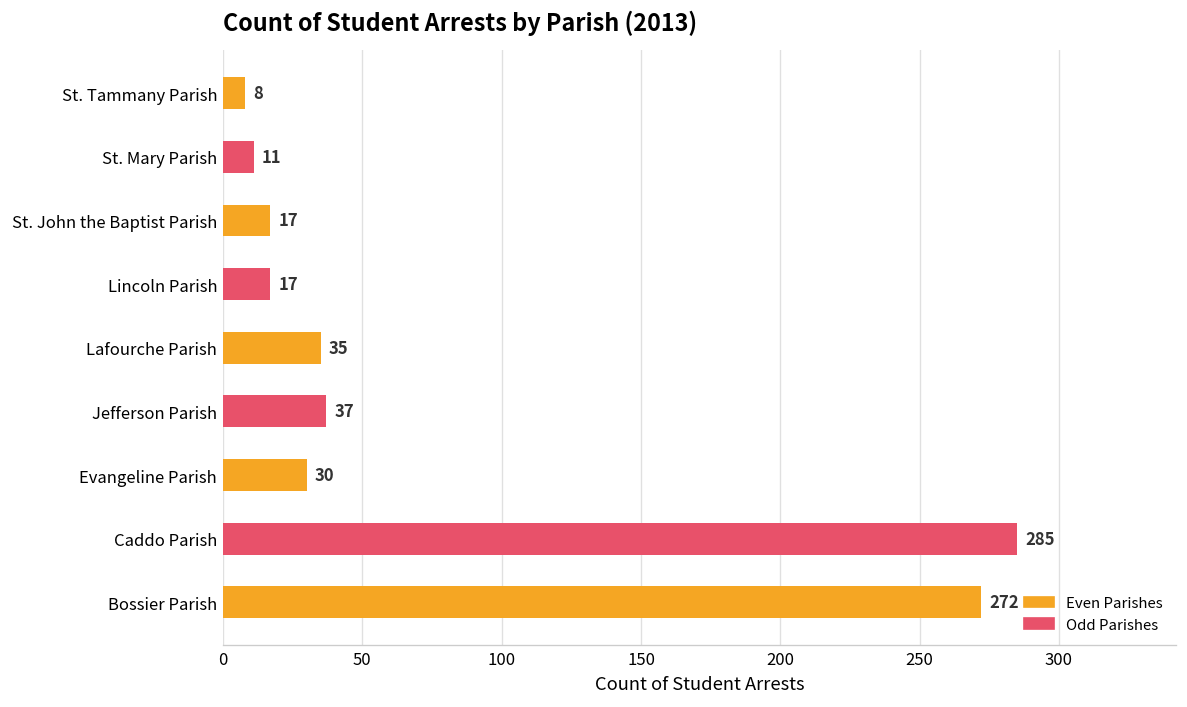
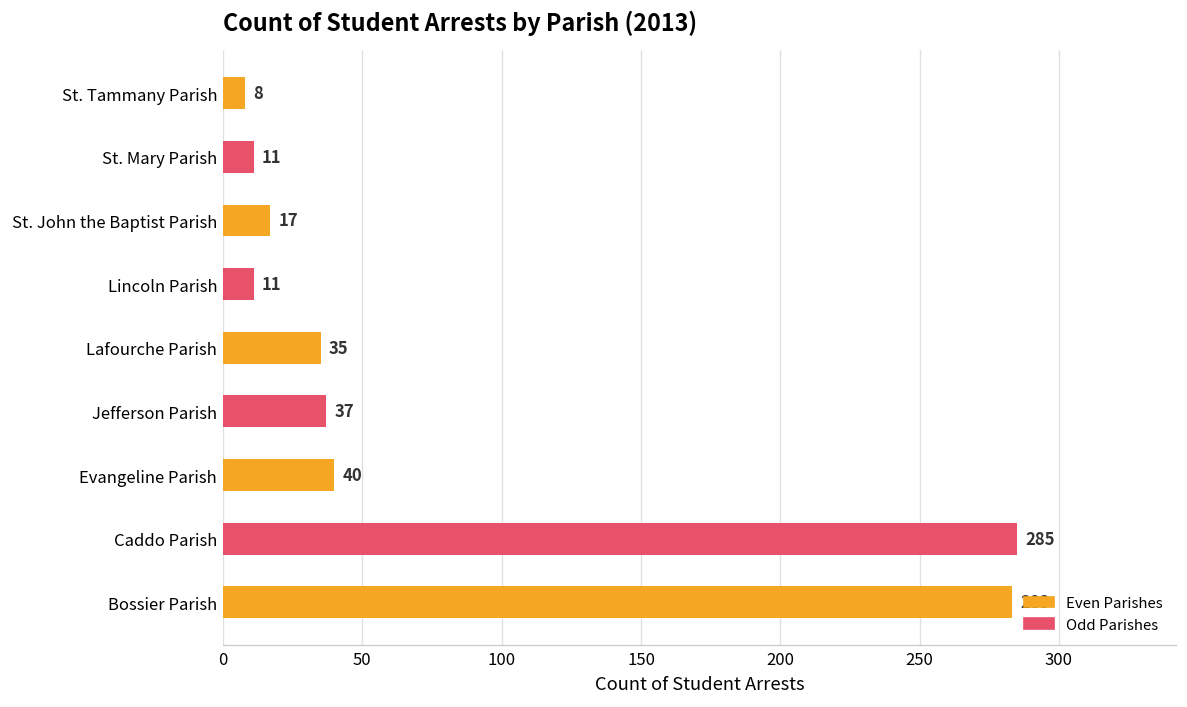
Lincoln Parish: 17 -> 11
Evangeline Parish: 30 -> 40
Bossier Parish: 272 -> 283
